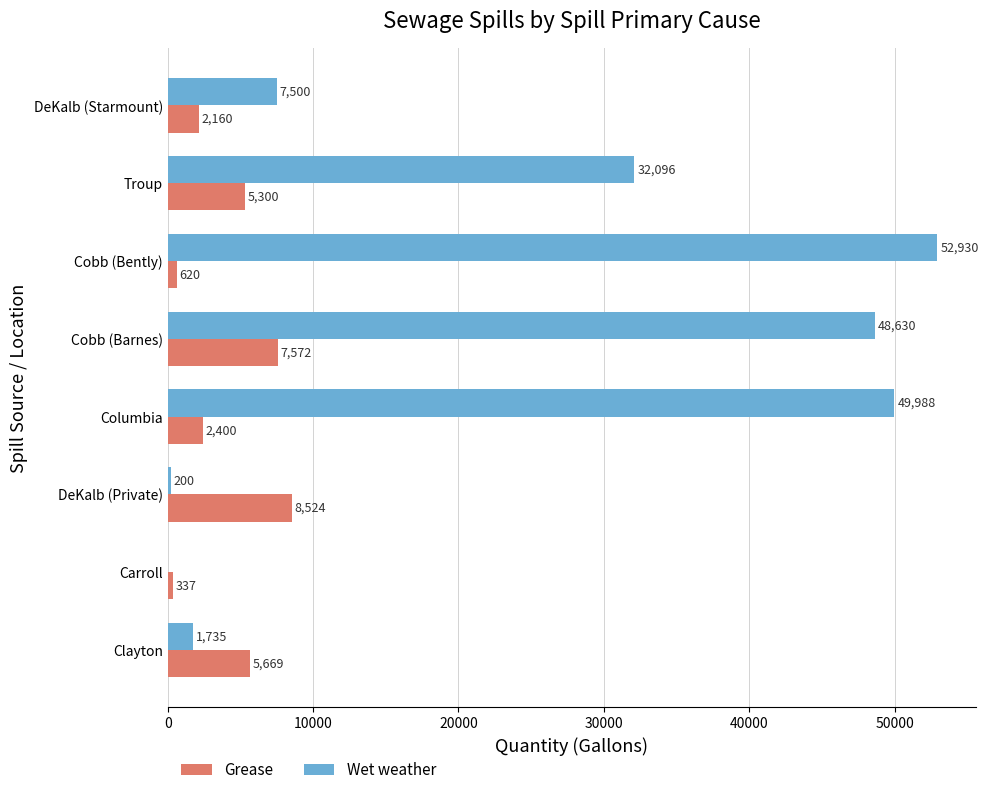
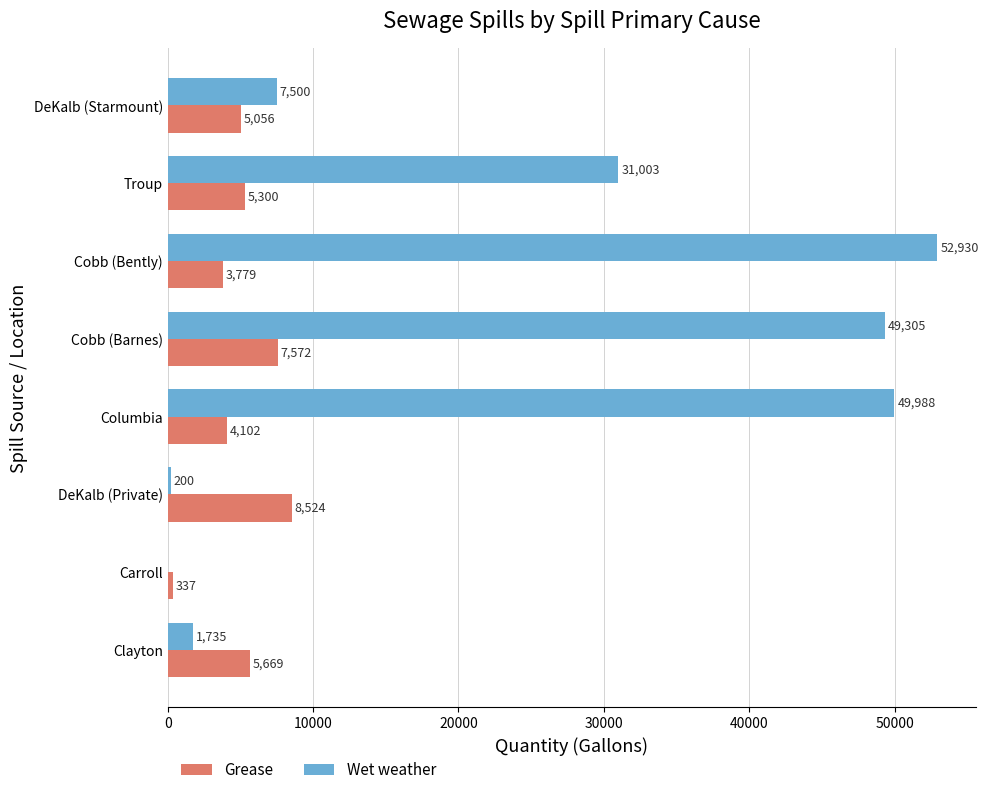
Grease, DeKalb (Starmount): 2,160 -> 5,056
Wet weather, Troup: 32,096 -> 31,003
Grease, Cobb (Bently): 620 -> 3,779
Wet weather, Cobb (Barnes): 48,630 -> 49,305
Grease, Columbia: 2,400 -> 4,102
